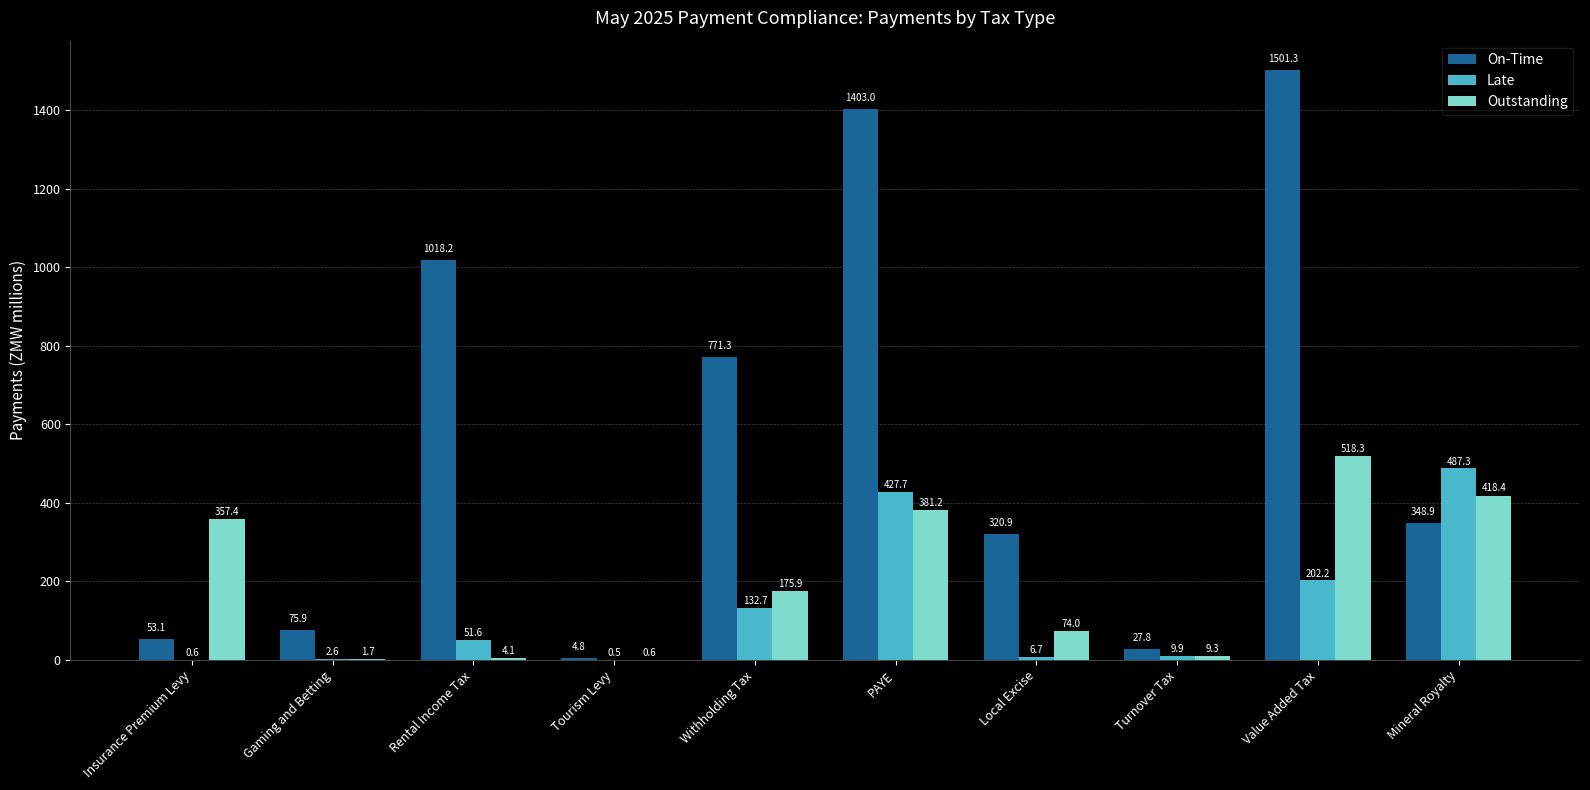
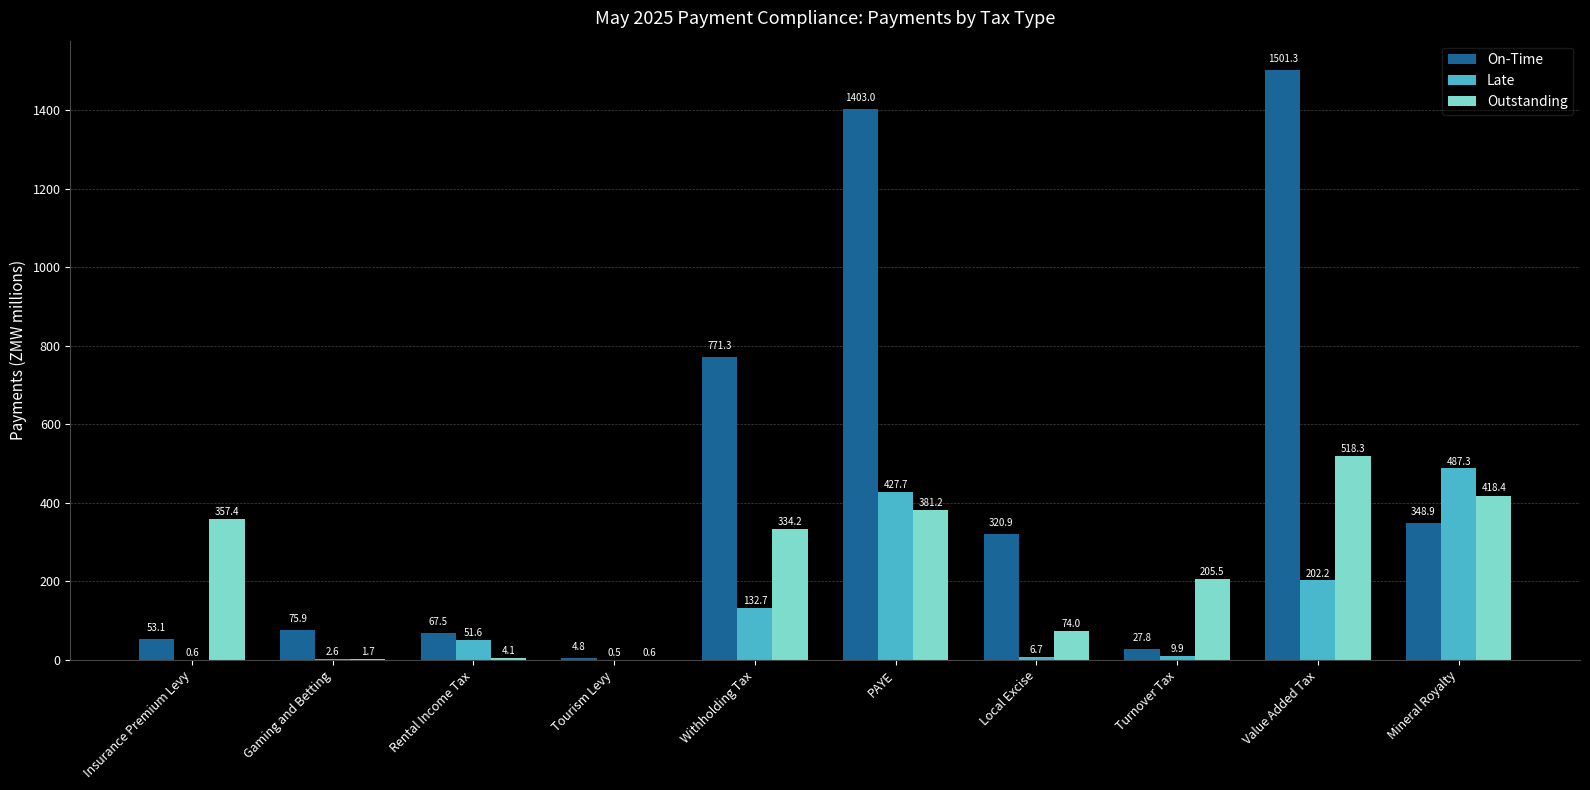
On-Time, Rental Income Tax: 1018.2 -> 67.5
Outstanding, Withholding Tax: 175.9 -> 334.2
Outstanding, Turnover Tax: 9.3 -> 205.5
